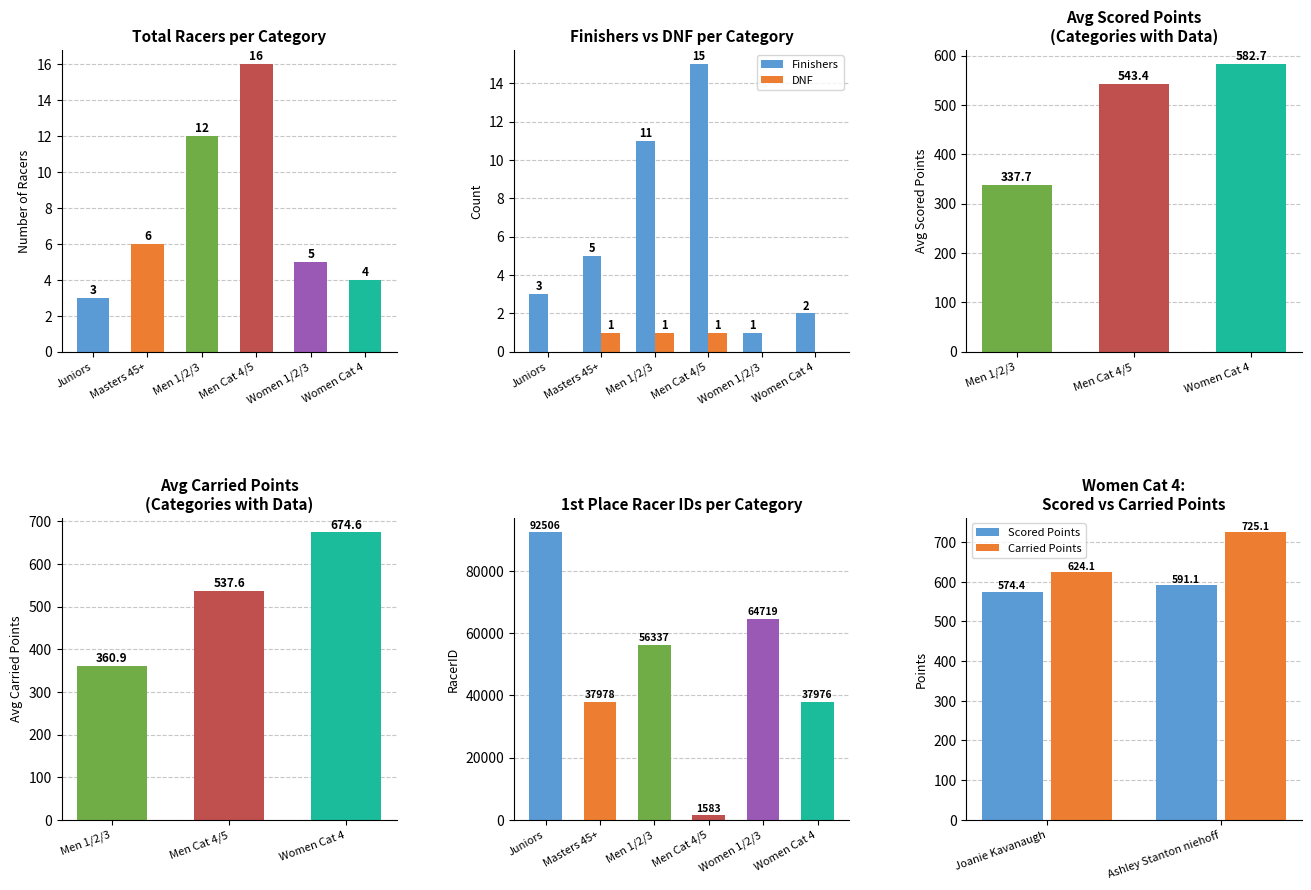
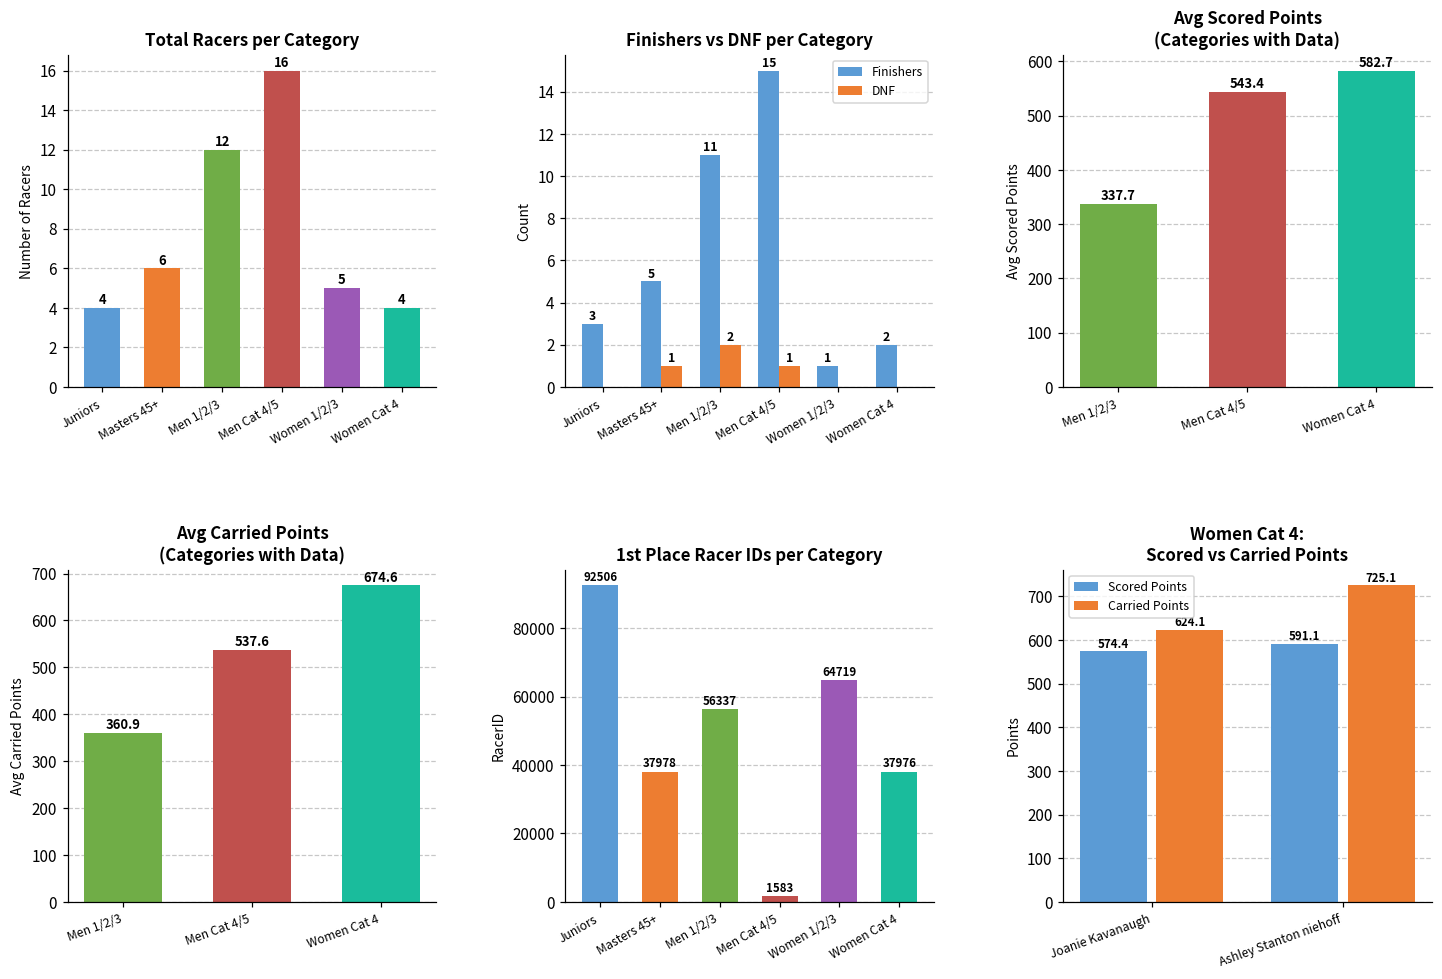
Total Racers per Category, Juniors: 3 -> 4
Finishers vs DNF per Category, DNF, Men 1/2/3: 1 -> 2
